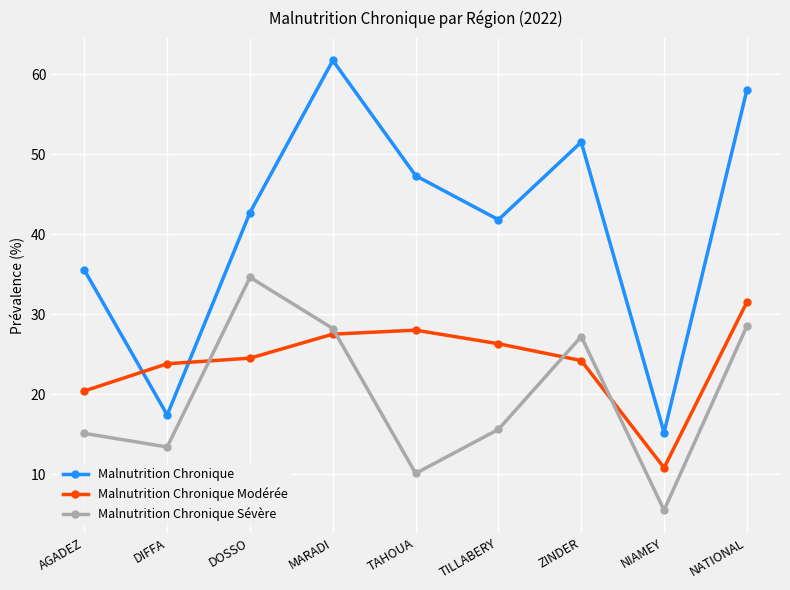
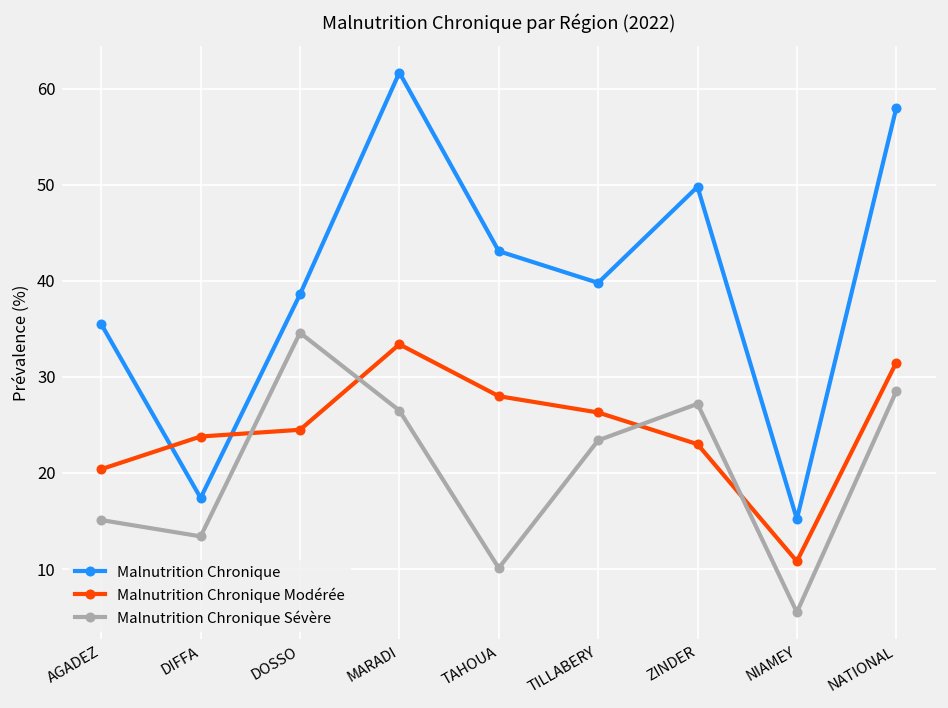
Malnutrition Chronique, DOSSO: 43 -> 39
Malnutrition Chronique Modérée, MARADI: 28 -> 33
Malnutrition Chronique Sévère, MARADI: 28 -> 27
Malnutrition Chronique, TAHOUA: 47 -> 43
Malnutrition Chronique, TILLABERY: 42 -> 40
Malnutrition Chronique Sévère, TILLABERY: 16 -> 23
Malnutrition Chronique, ZINDER: 52 -> 50
Malnutrition Chronique Modérée, ZINDER: 24 -> 23
